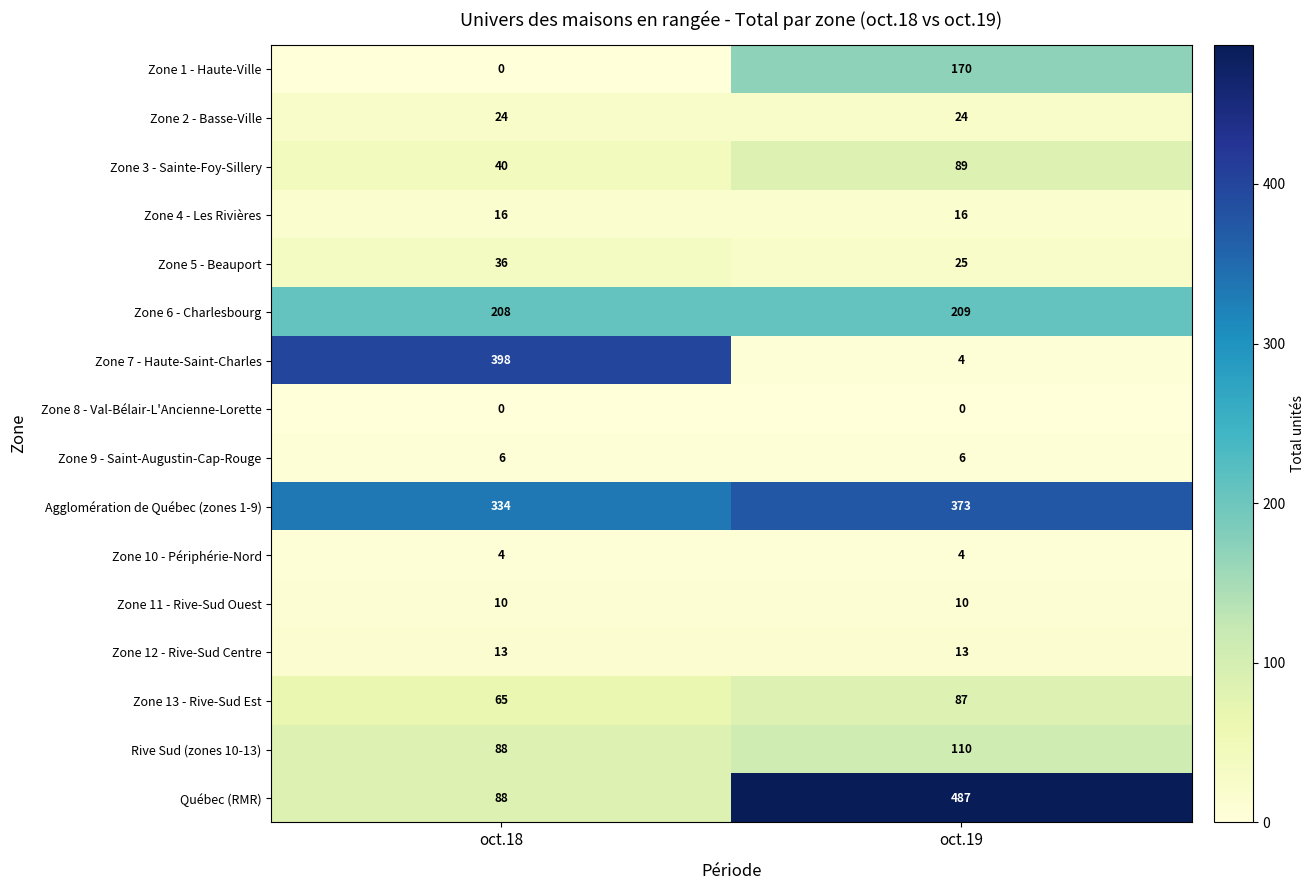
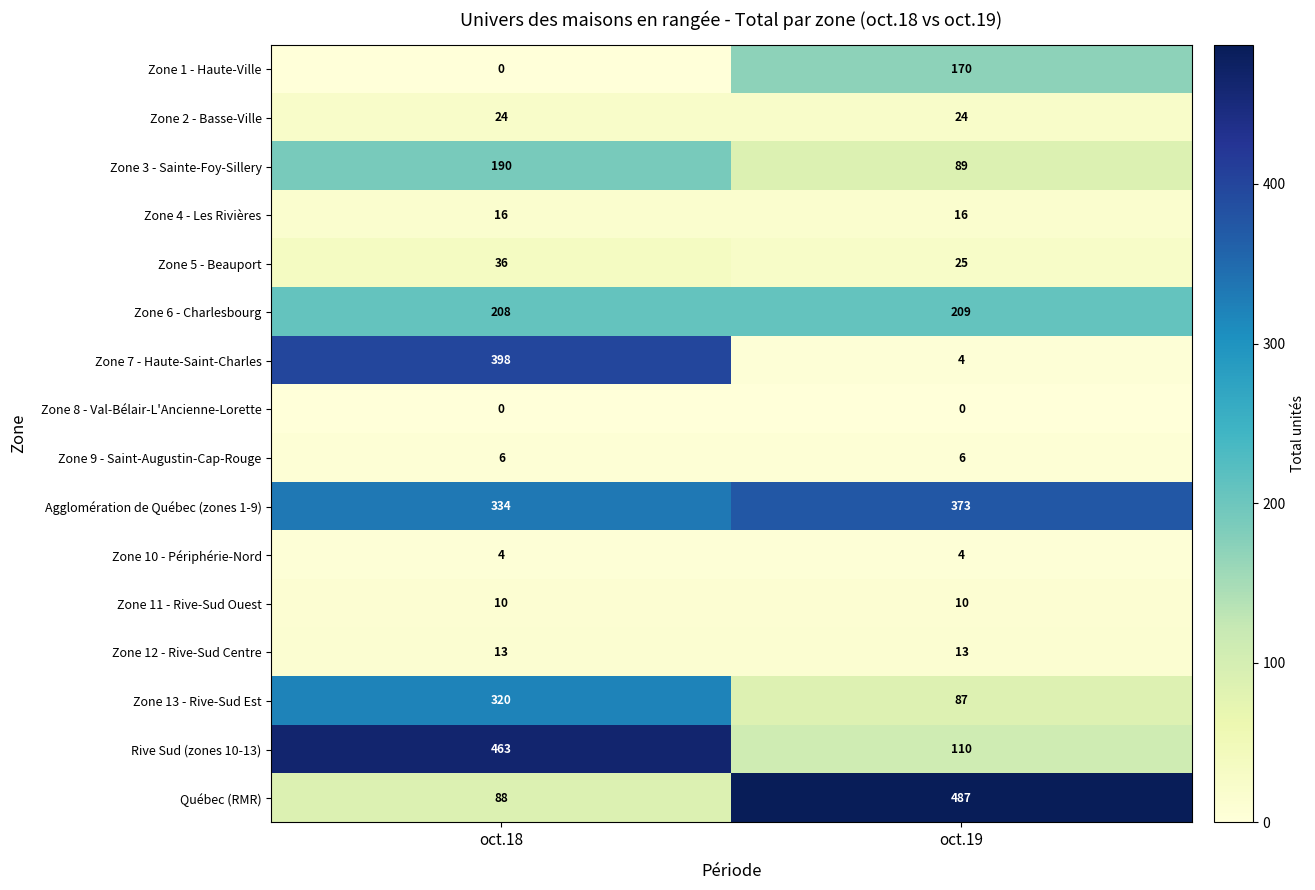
Zone 3 - Sainte-Foy-Sillery, oct.18: 40 -> 190
Zone 13 - Rive-Sud Est, oct.18: 65 -> 320
Rive Sud (zones 10-13), oct.18: 88 -> 463
